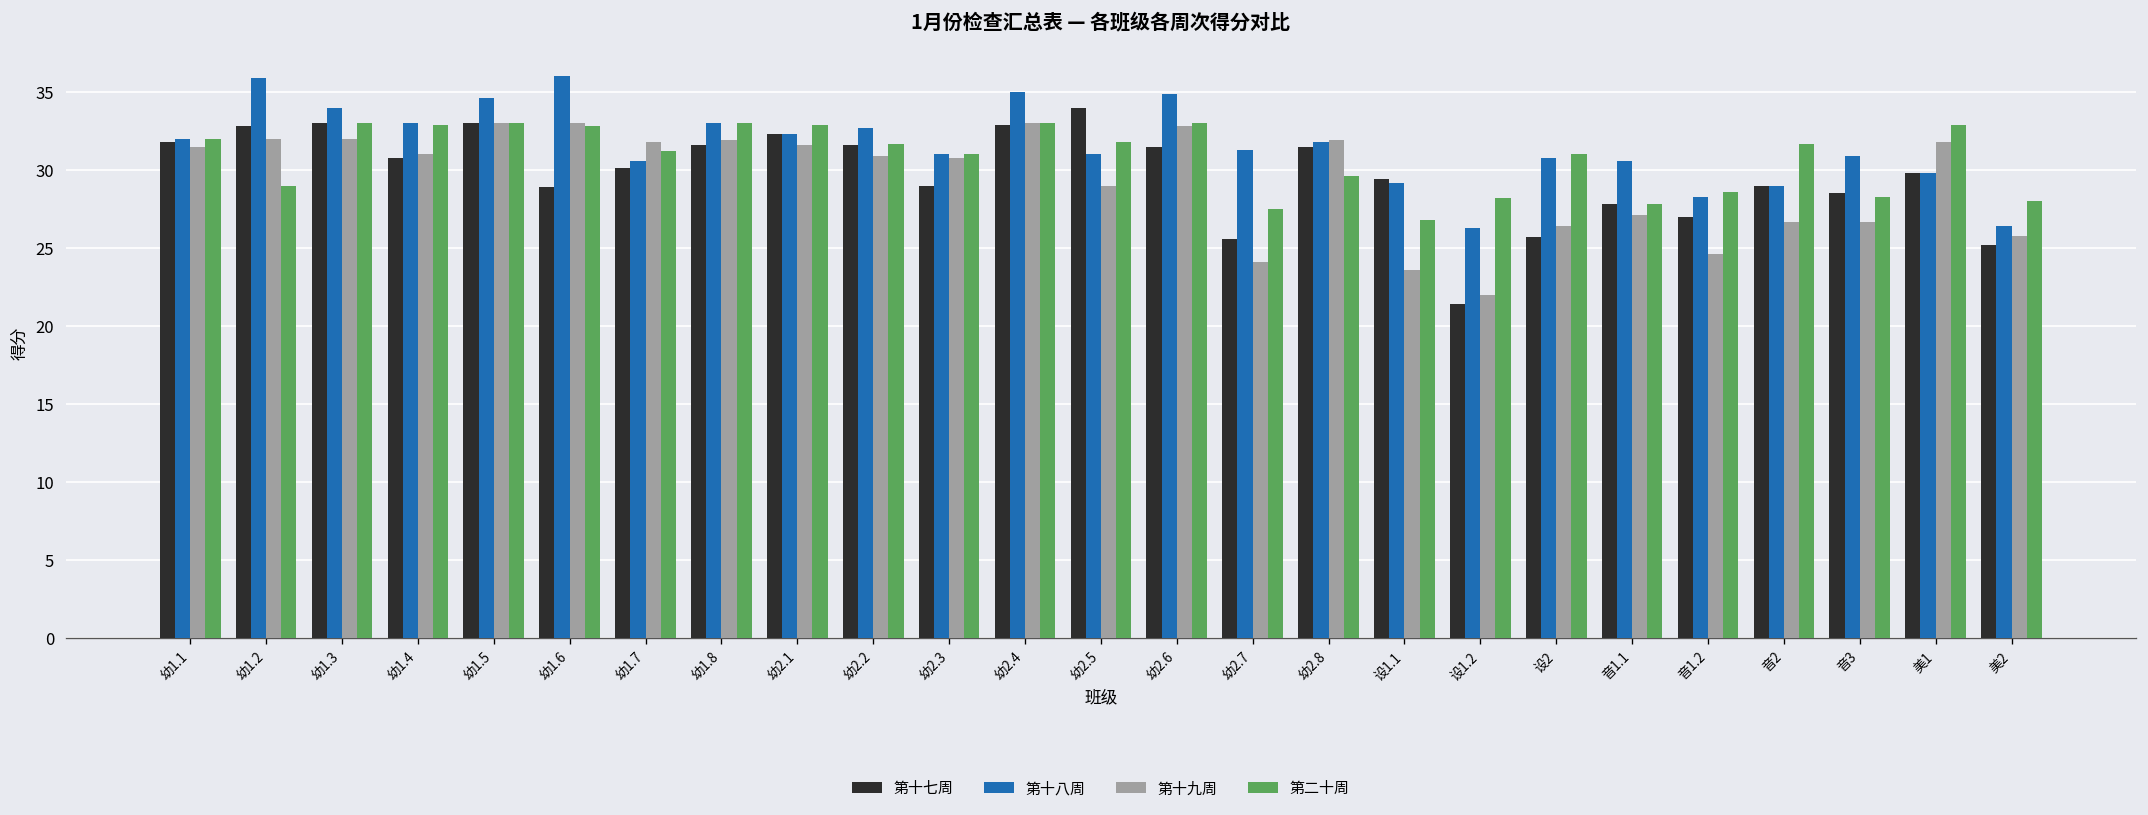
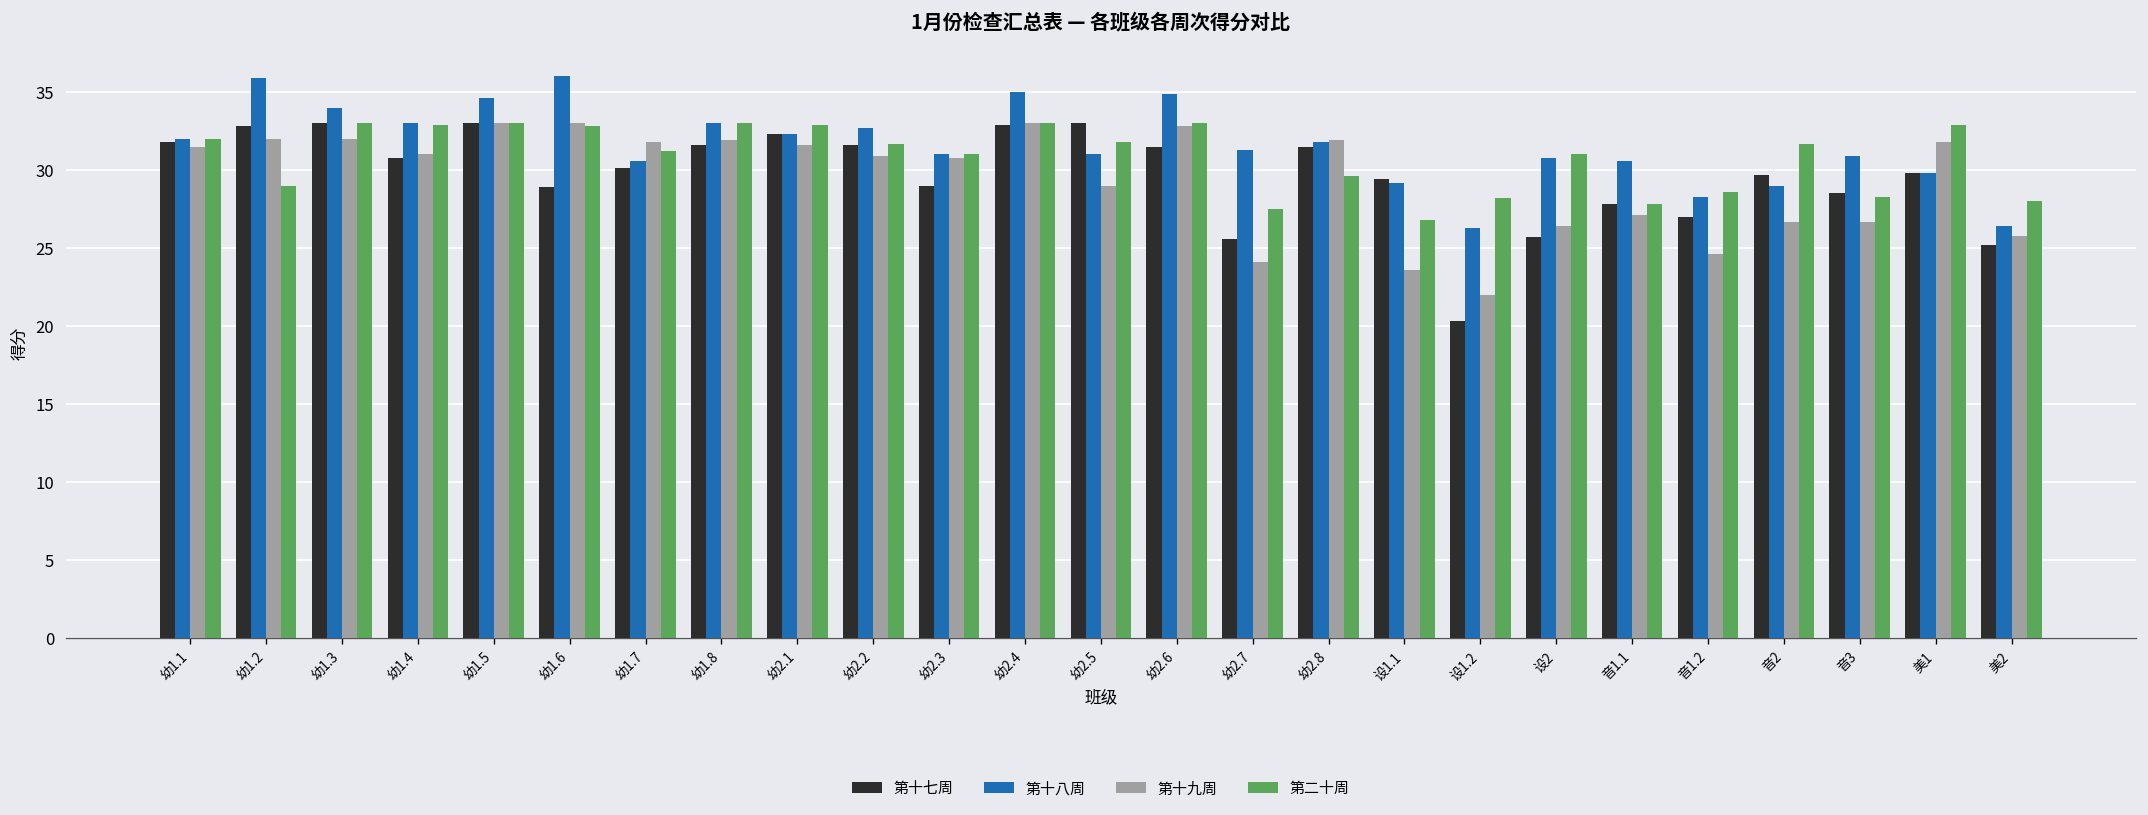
第十七周, 幼2.5: 34 -> 33
第十七周, 设1.2: 21.4 -> 20.3
第十七周, 音2: 29.0 -> 29.7
